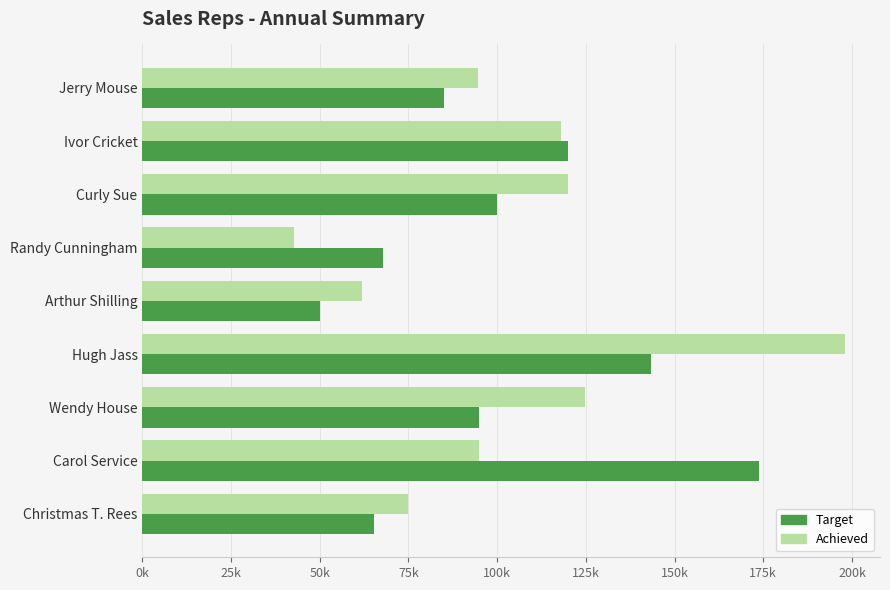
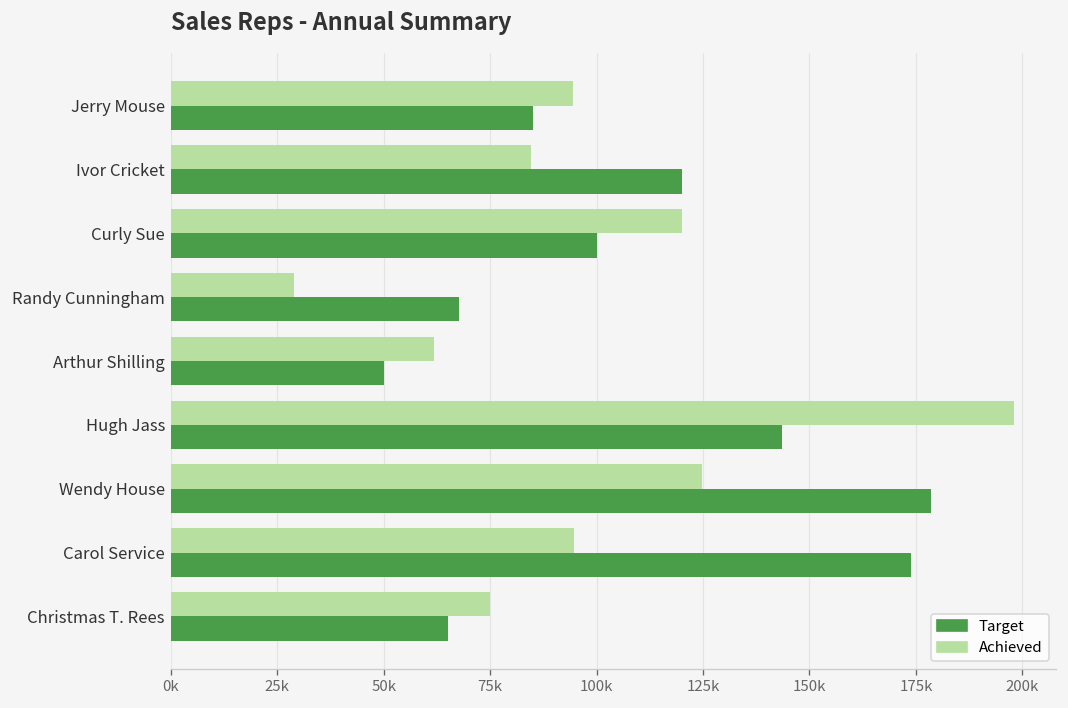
Achieved, Ivor Cricket: 118000 -> 85000
Achieved, Randy Cunningham: 43000 -> 29000
Target, Wendy House: 95000 -> 179000
